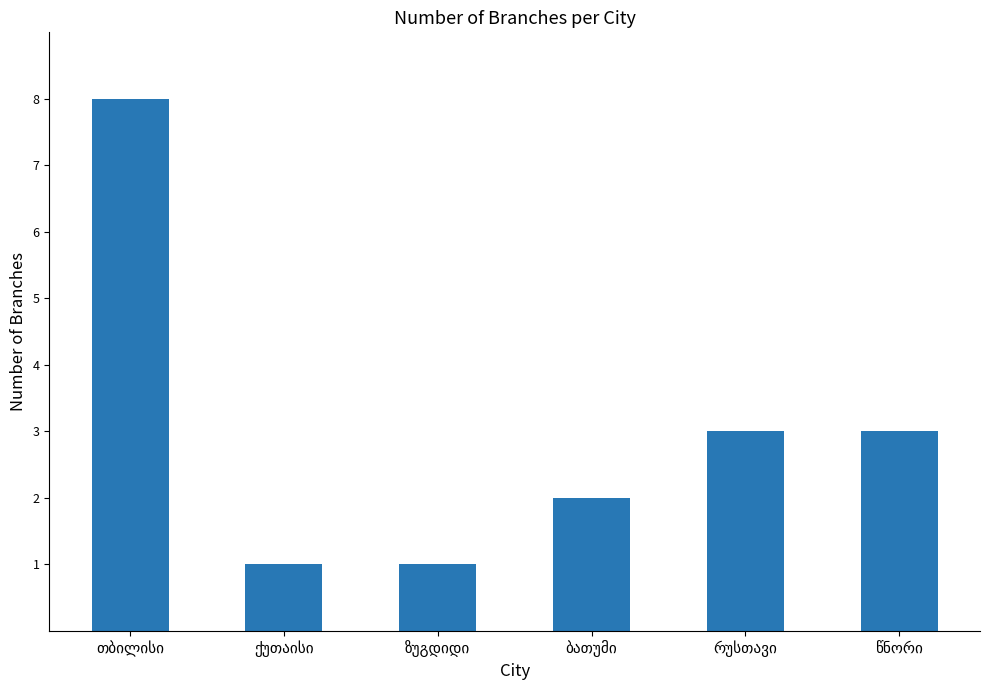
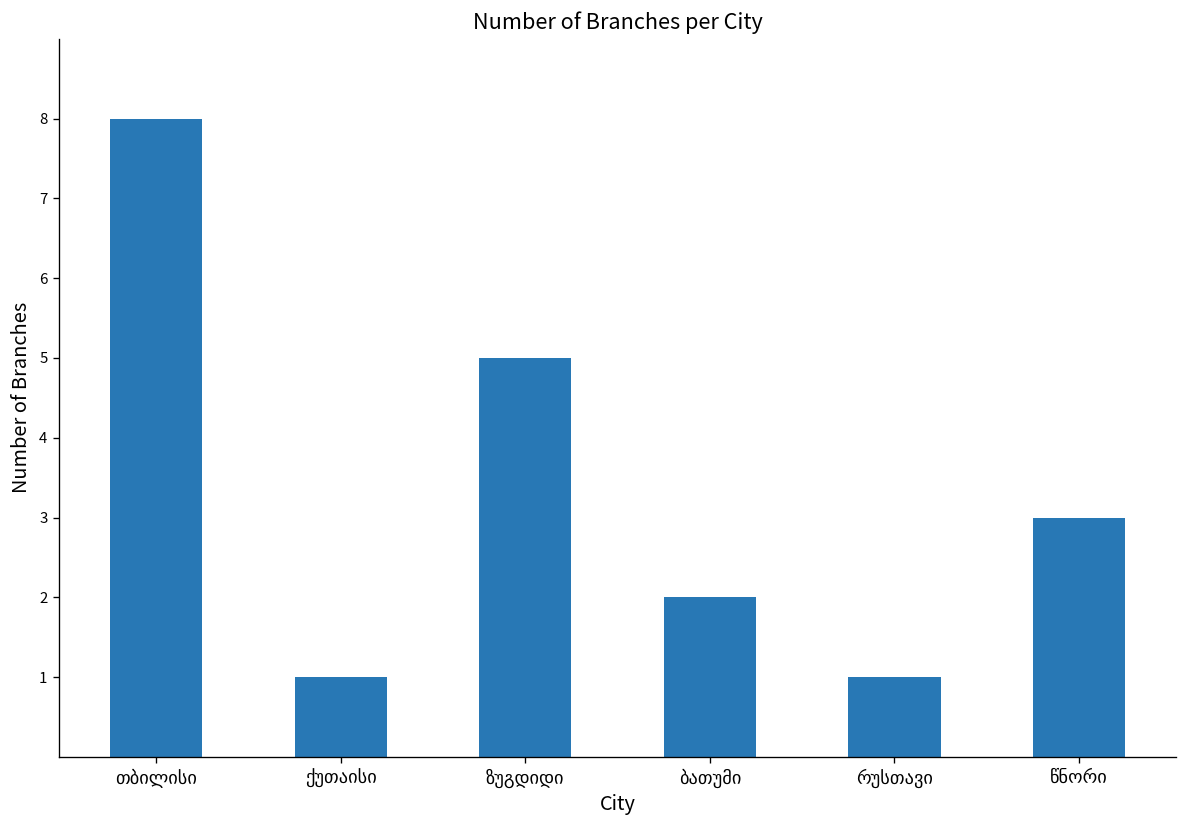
ზუგდიდი: 1 -> 5
რუსთავი: 3 -> 1
